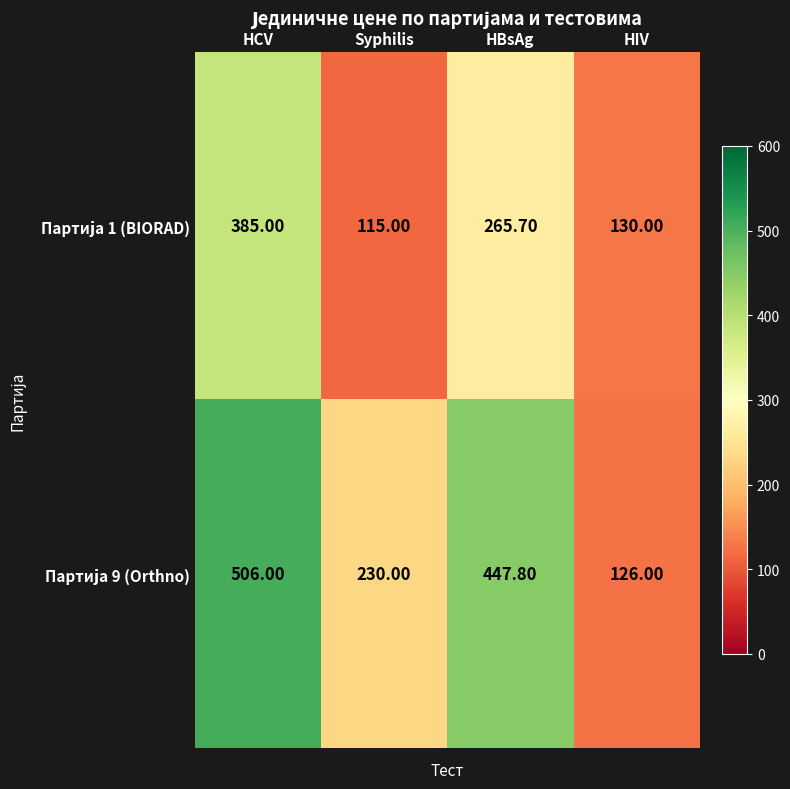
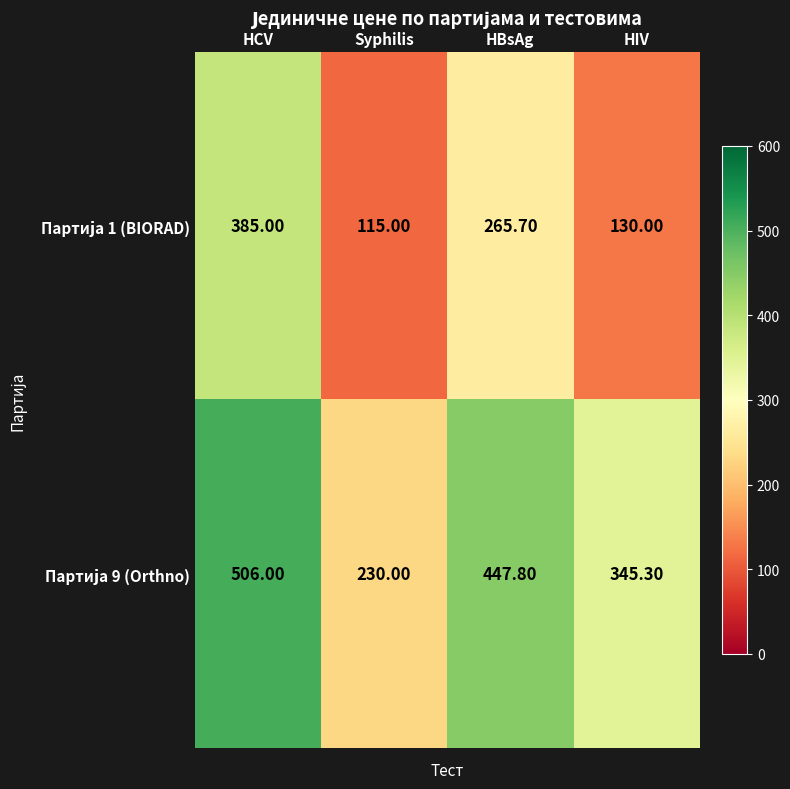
Партија 9 (Orthno), HIV: 126.00 -> 345.30
